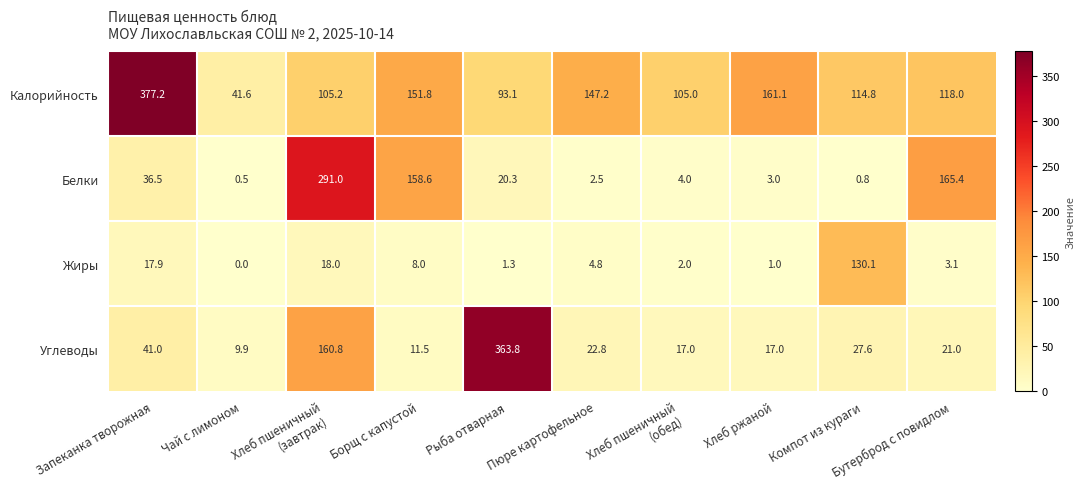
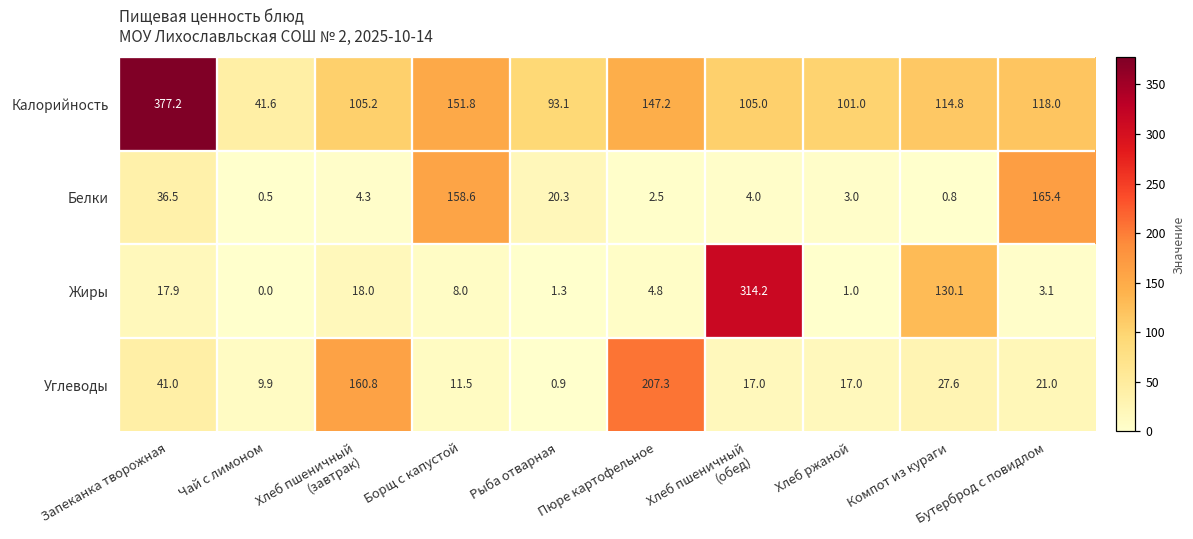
Калорийность, Хлеб ржаной: 161.1 -> 101.0
Белки, Хлеб пшеничный (завтрак): 291.0 -> 4.3
Жиры, Хлеб пшеничный (обед): 2.0 -> 314.2
Углеводы, Рыба отварная: 363.8 -> 0.9
Углеводы, Пюре картофельное: 22.8 -> 207.3
